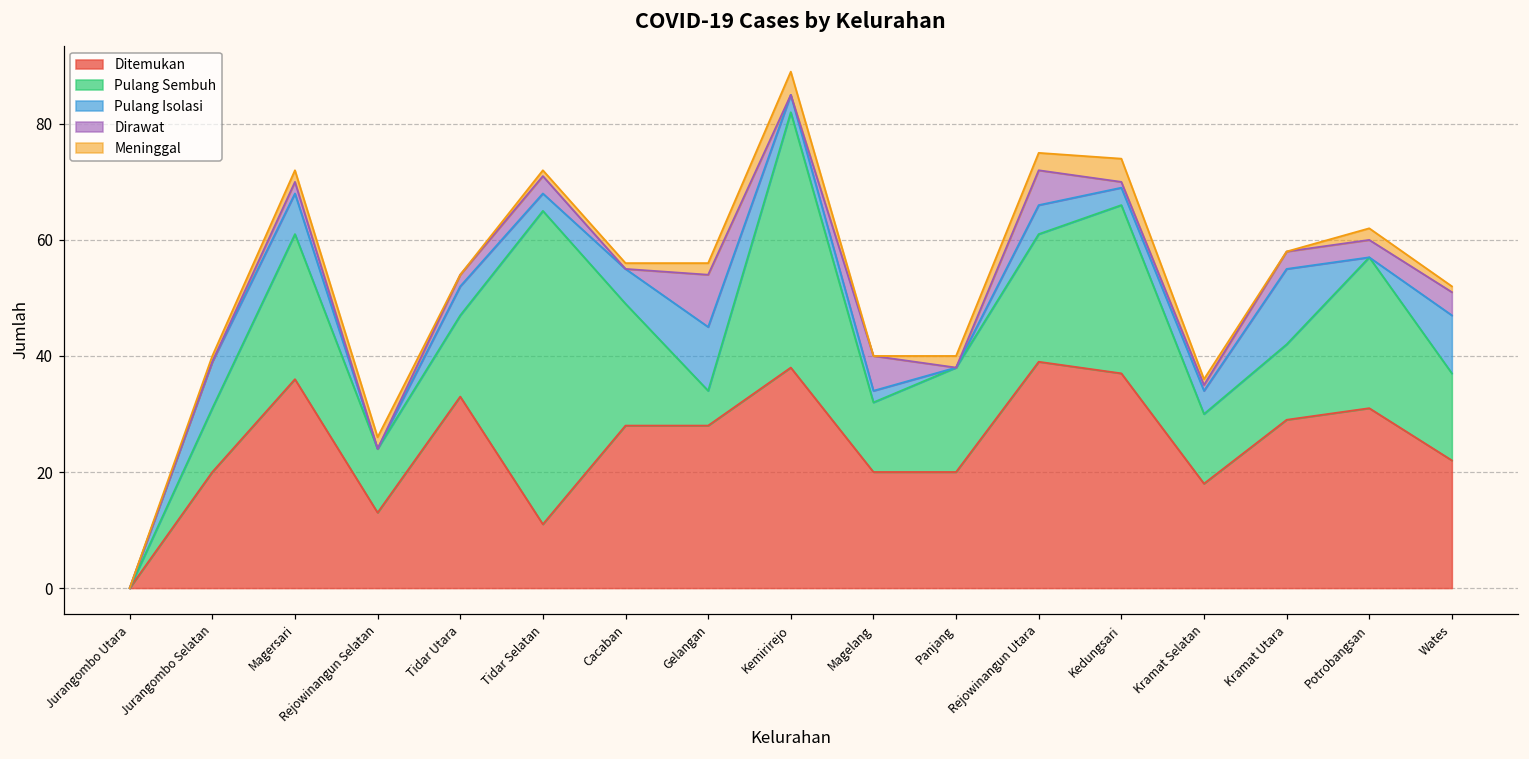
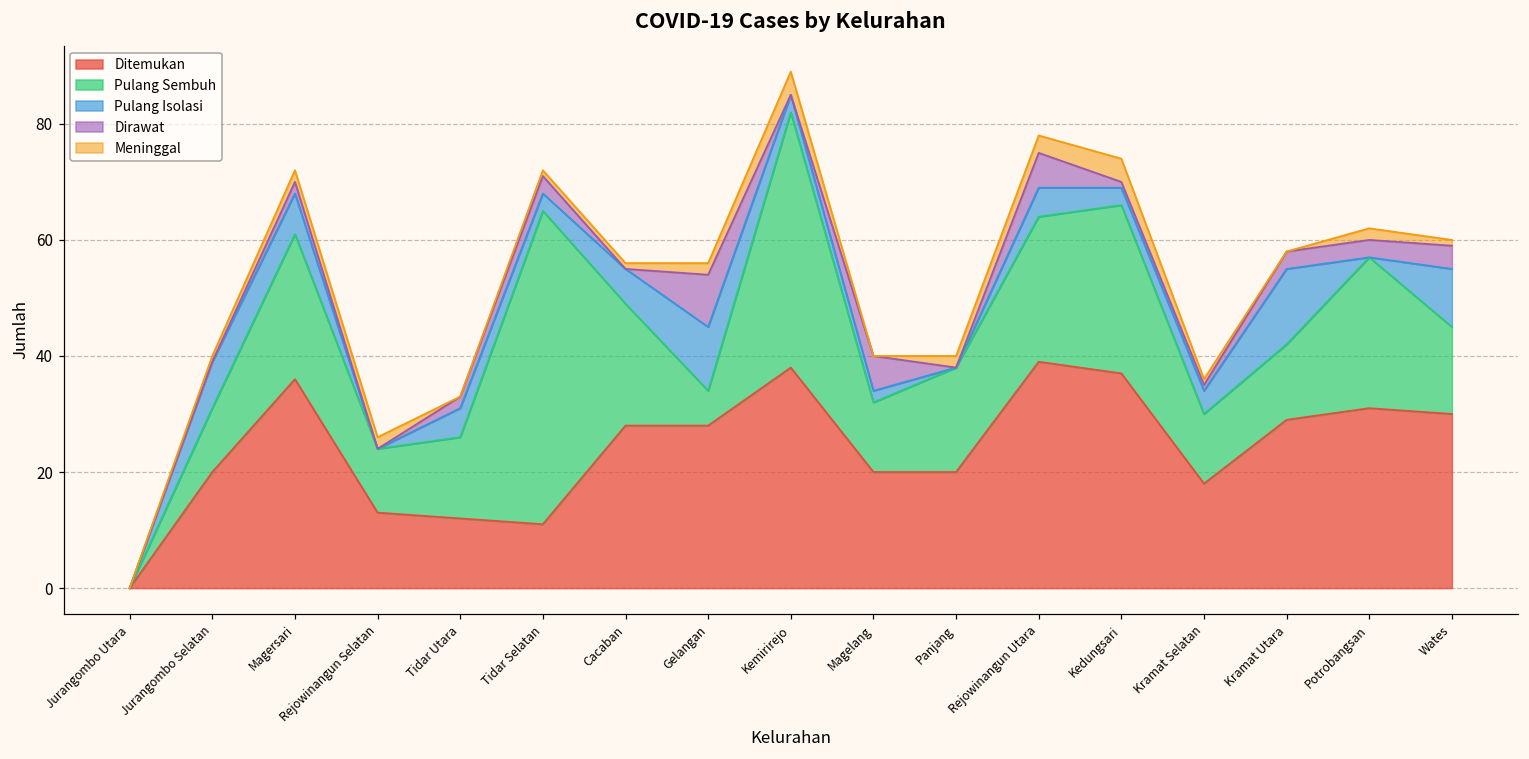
Ditemukan, Tidar Utara: 33 -> 12
Pulang Sembuh, Rejowinangun Utara: 22 -> 25
Ditemukan, Wates: 22 -> 30
